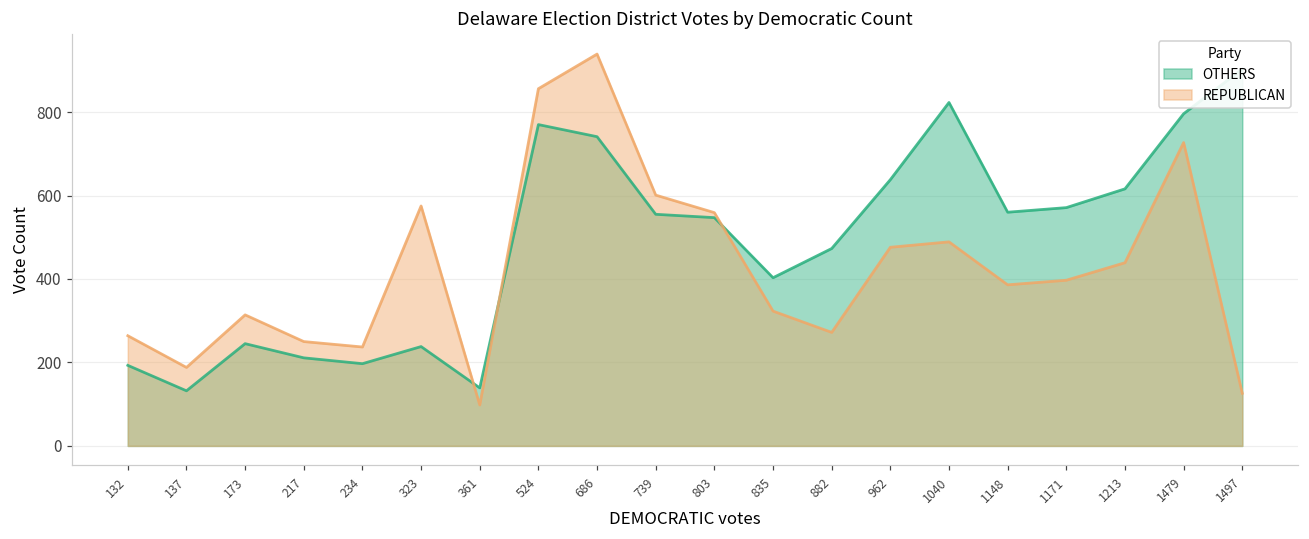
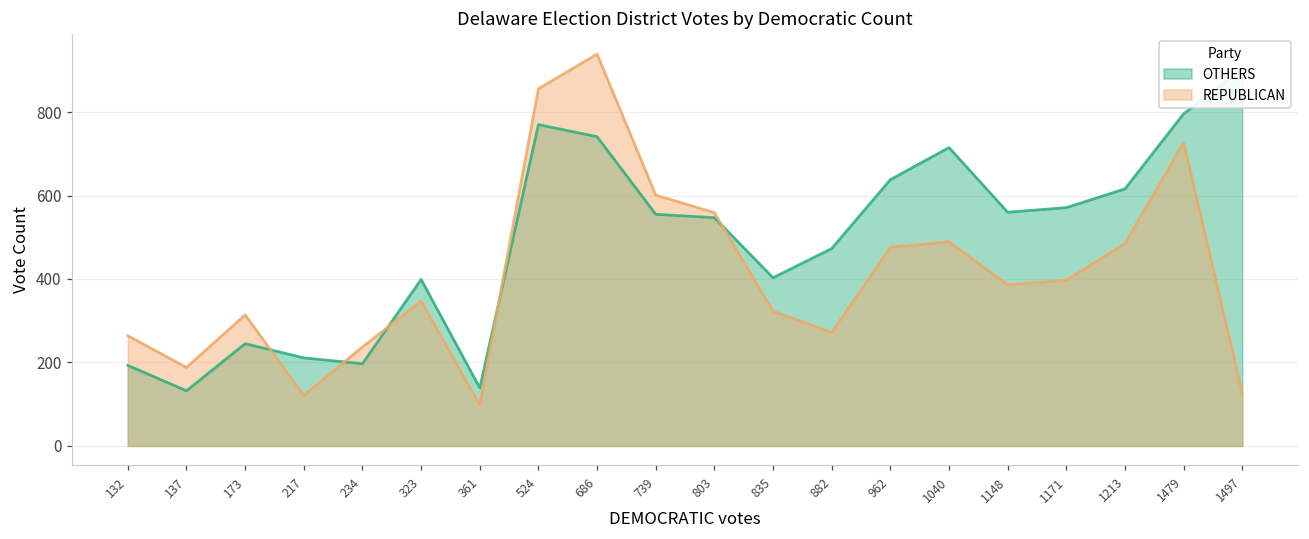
REPUBLICAN, 217: 250 -> 120
OTHERS, 323: 240 -> 400
REPUBLICAN, 323: 580 -> 350
OTHERS, 1040: 820 -> 720
REPUBLICAN, 1213: 440 -> 490
